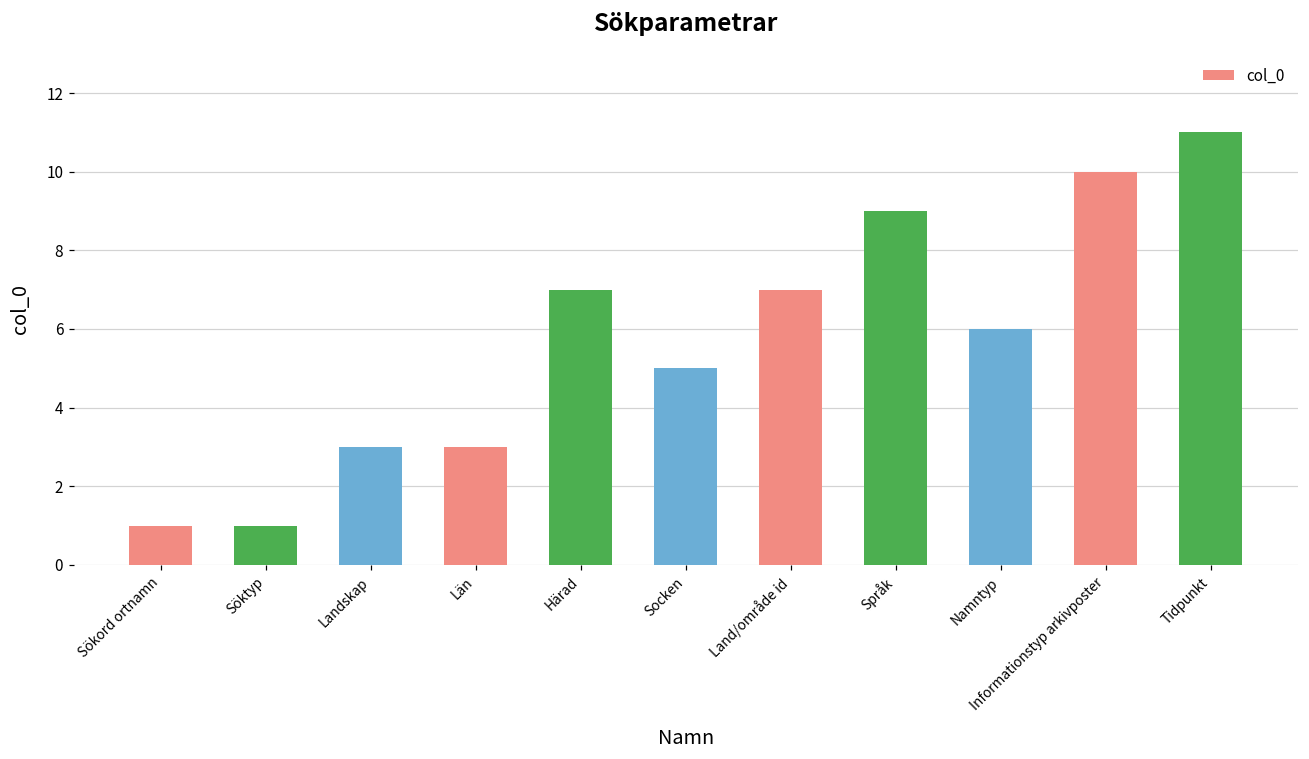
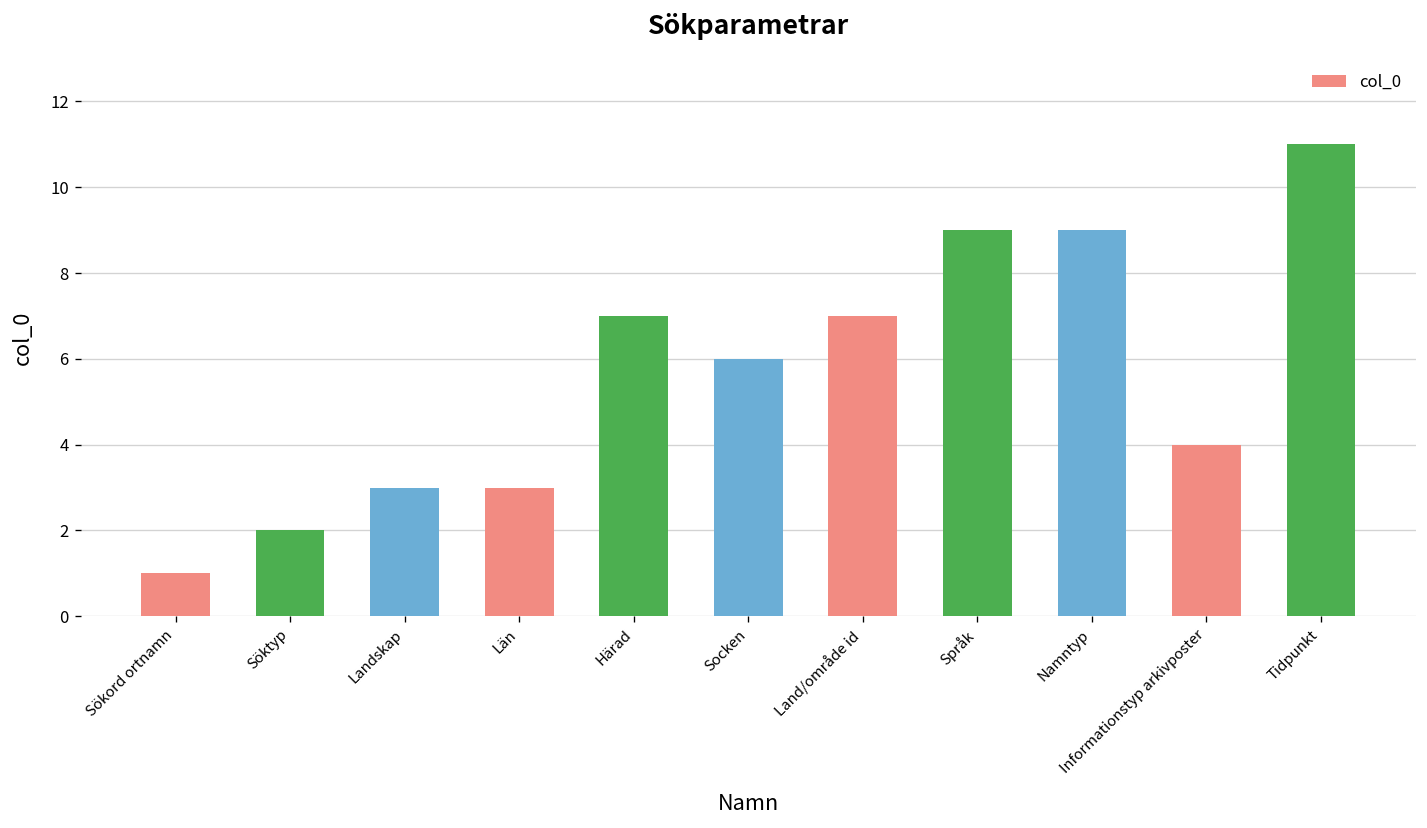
Söktyp: 1 -> 2
Socken: 5 -> 6
Namntyp: 6 -> 9
Informationstyp arkivposter: 10 -> 4
